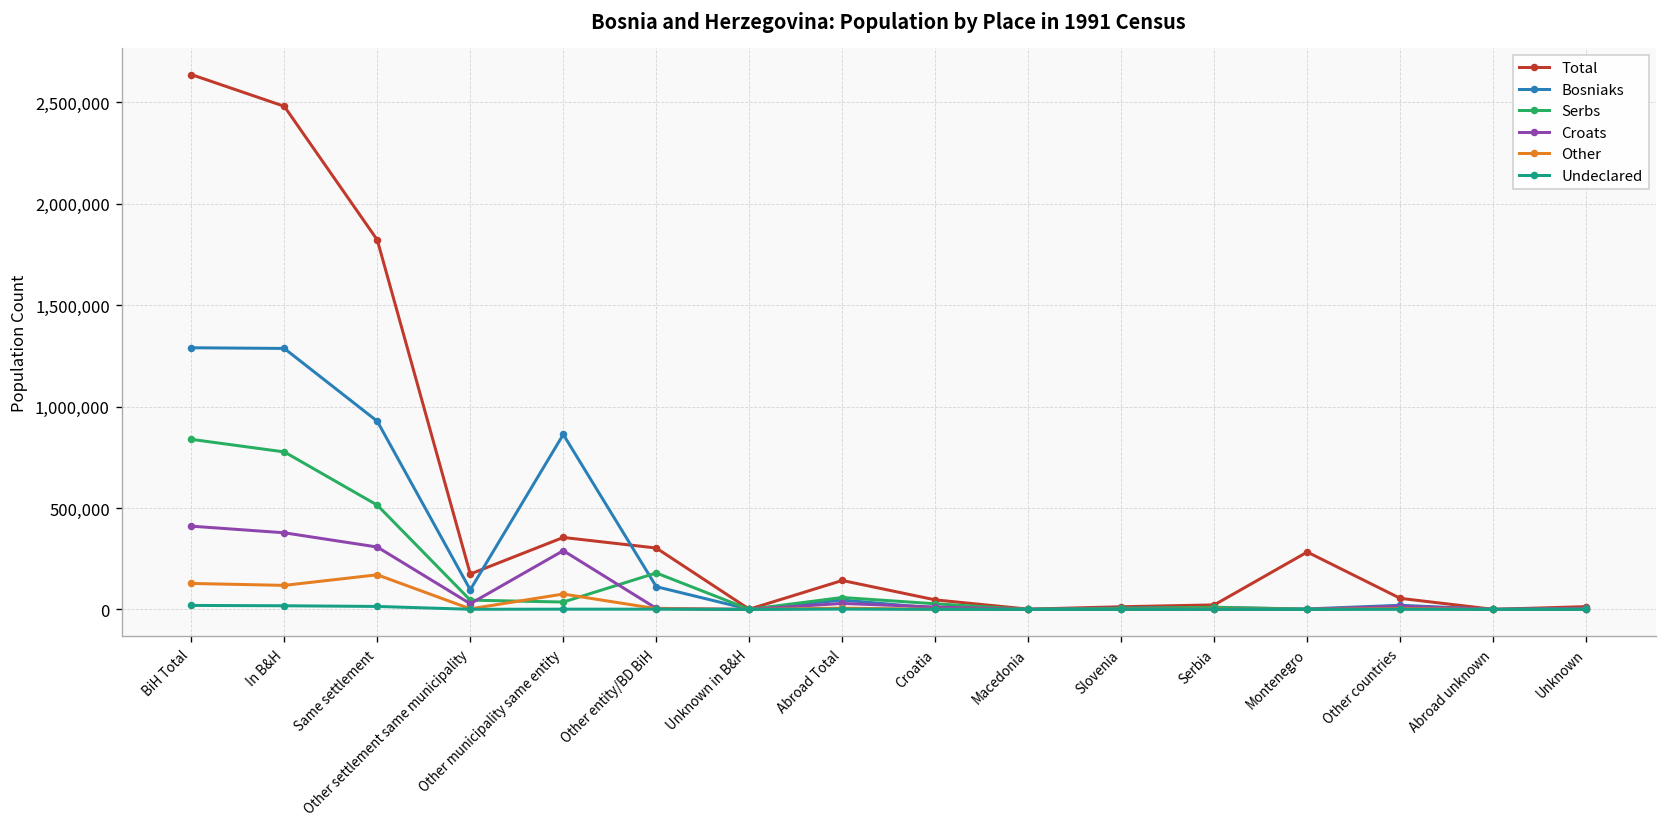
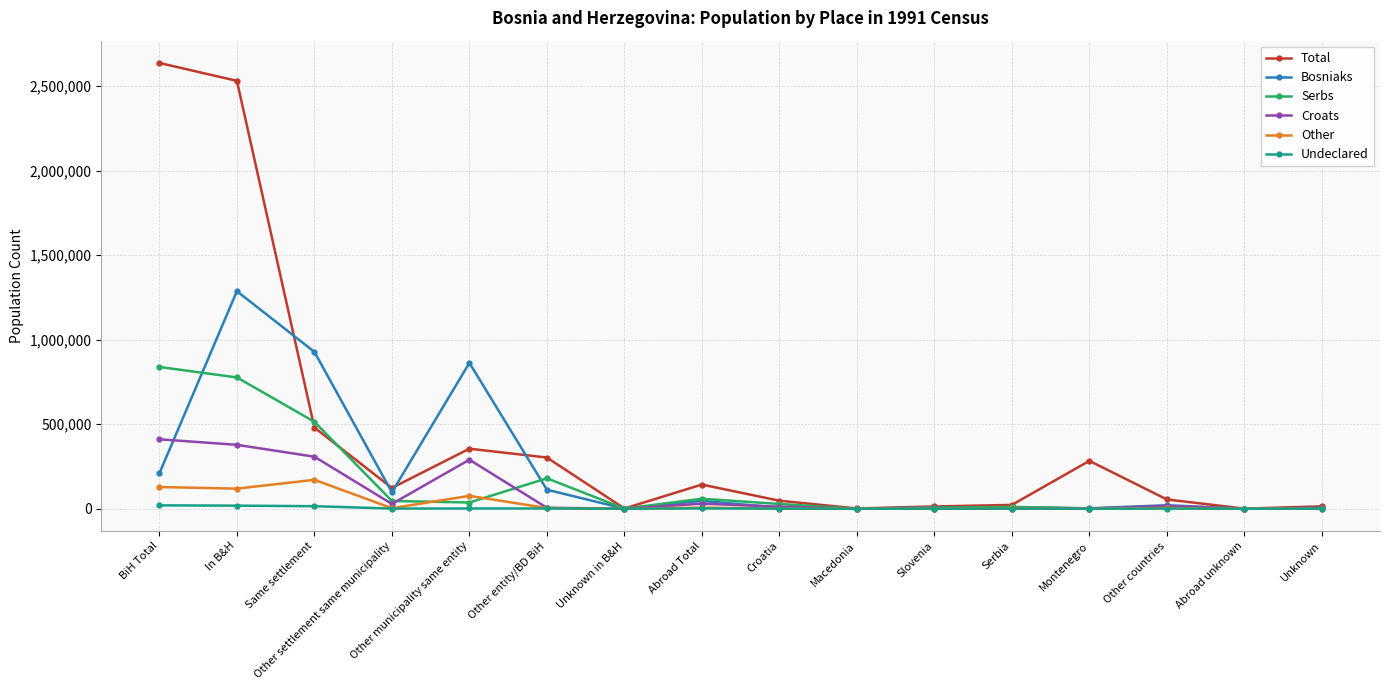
Bosniaks, BiH Total: 1,290,000 -> 210,000
Total, In B&H: 2,480,000 -> 2,530,000
Total, Same settlement: 1,820,000 -> 480,000
Total, Other settlement same municipality: 170,000 -> 120,000
